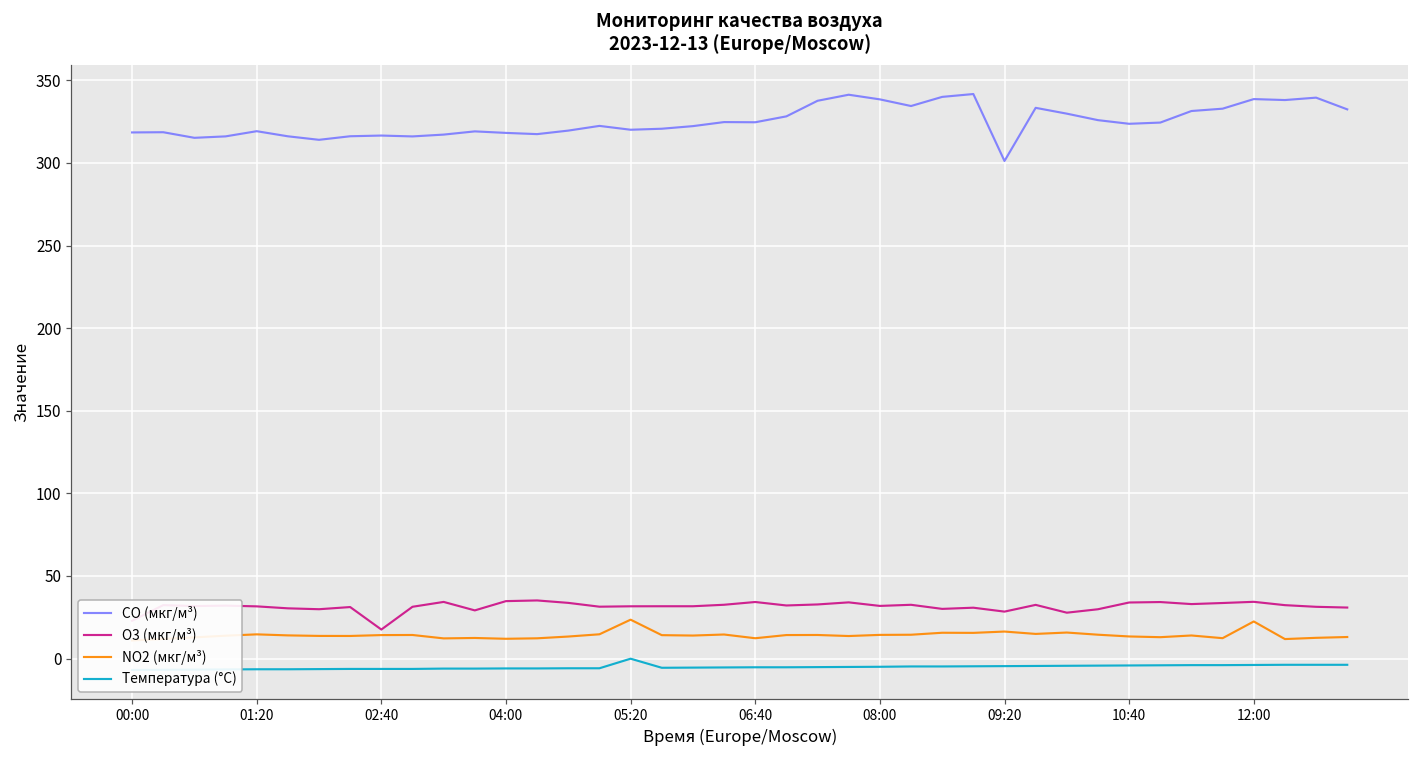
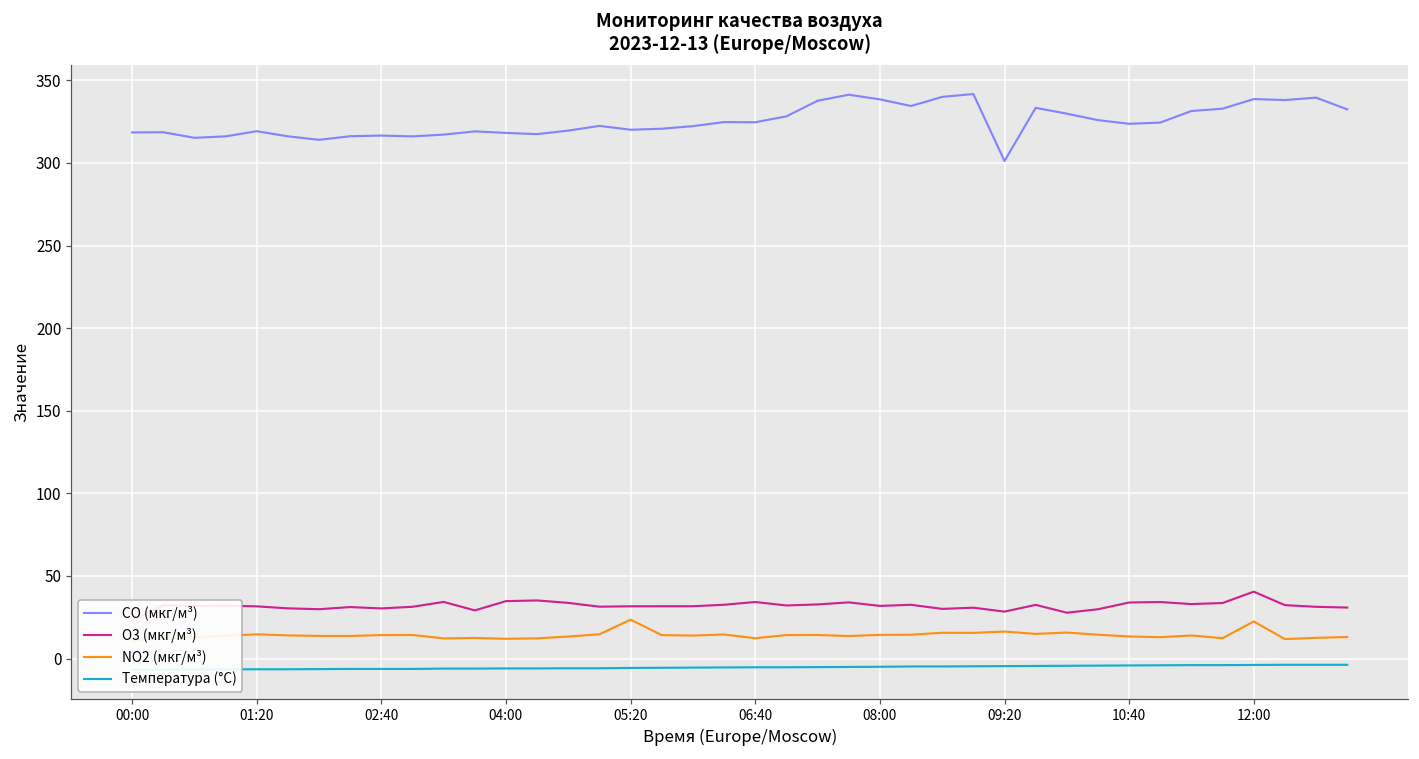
O3 (мкг/м³), 02:40: 18 -> 30
Температура (°C), 05:20: 0 -> -6
O3 (мкг/м³), 12:00: 34 -> 40
